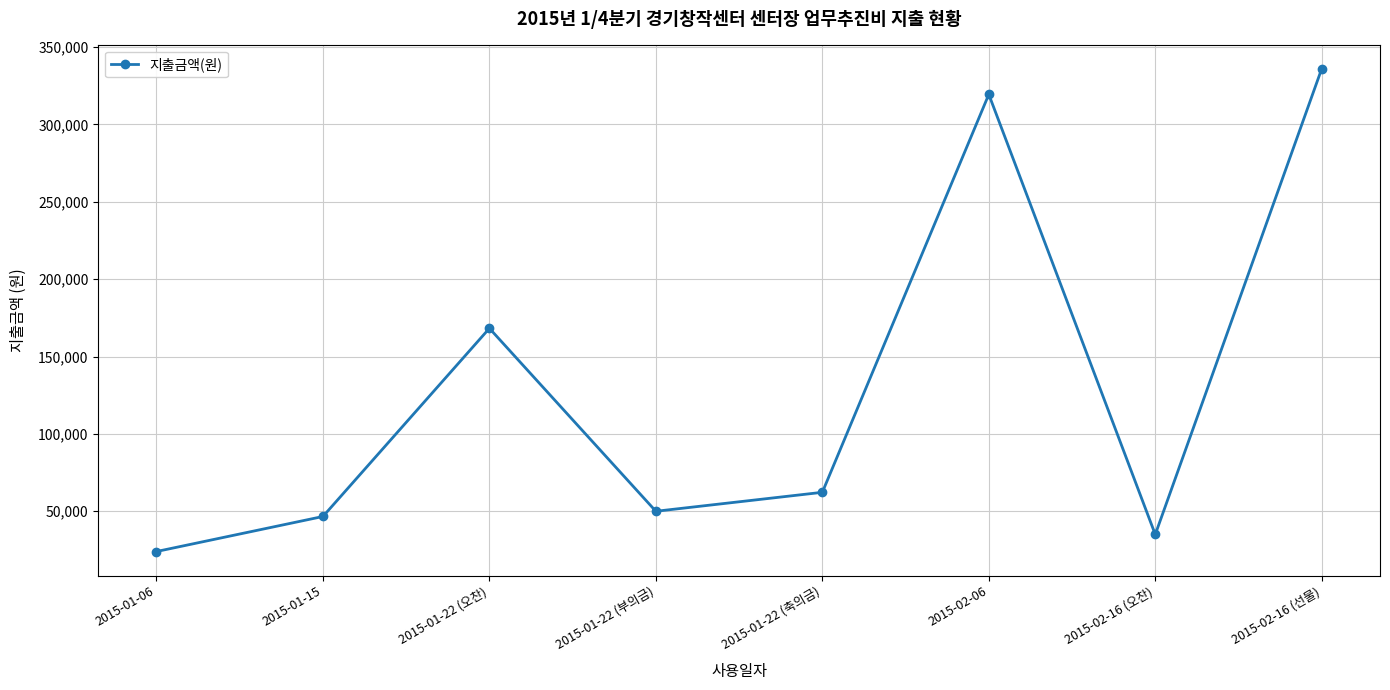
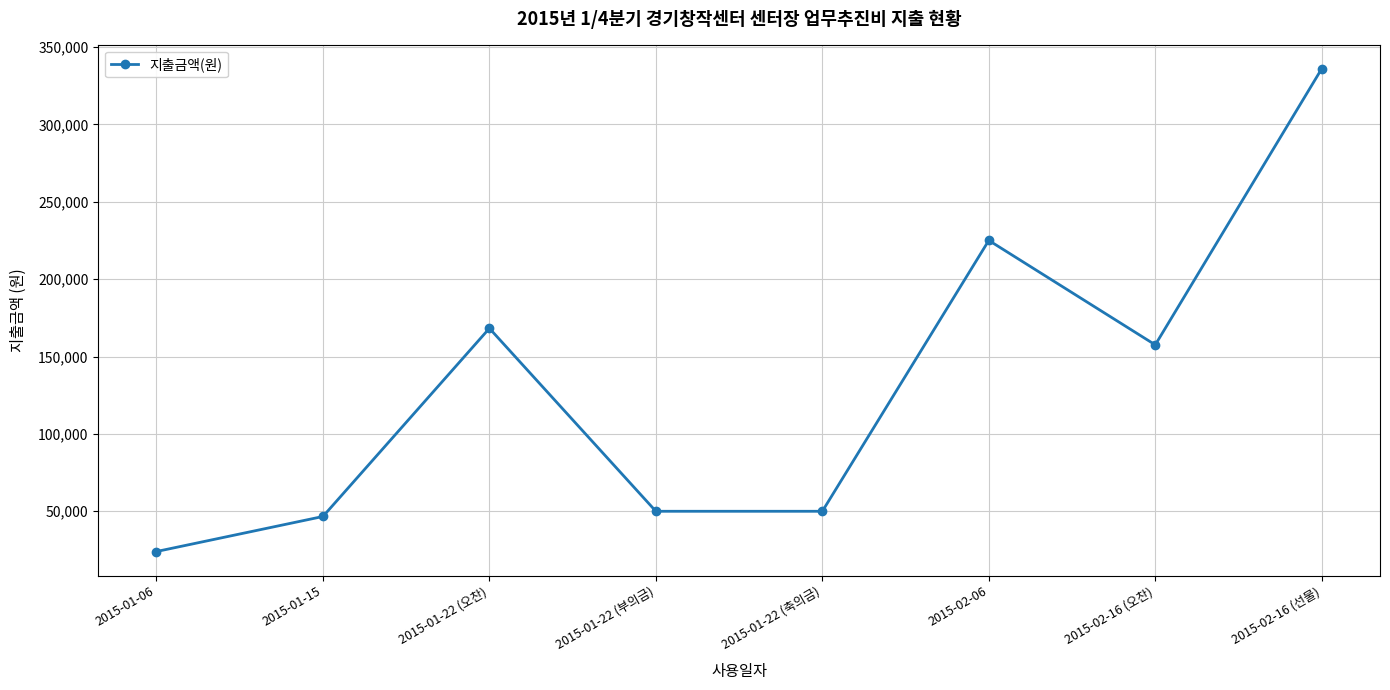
2015-01-22 (축의금): 62,000 -> 50,000
2015-02-06: 319,000 -> 225,000
2015-02-16 (오찬): 35,000 -> 158,000
